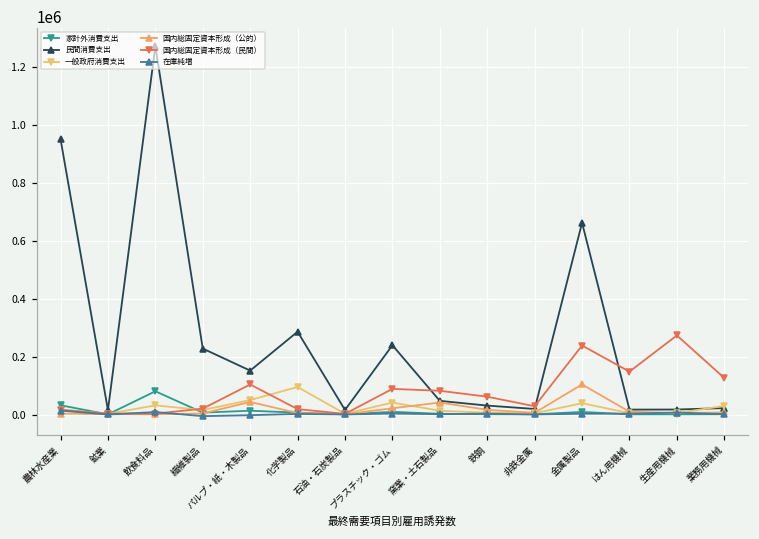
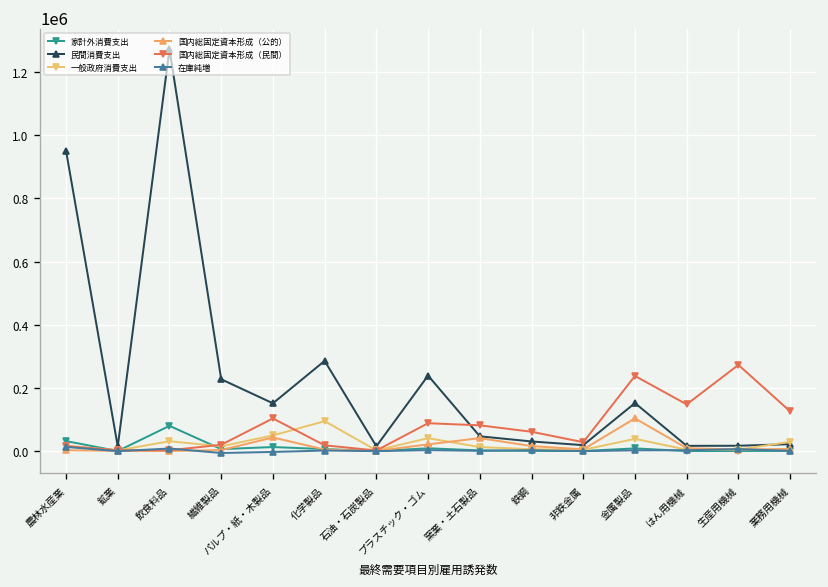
民間消費支出, 金属製品: 660000 -> 150000
